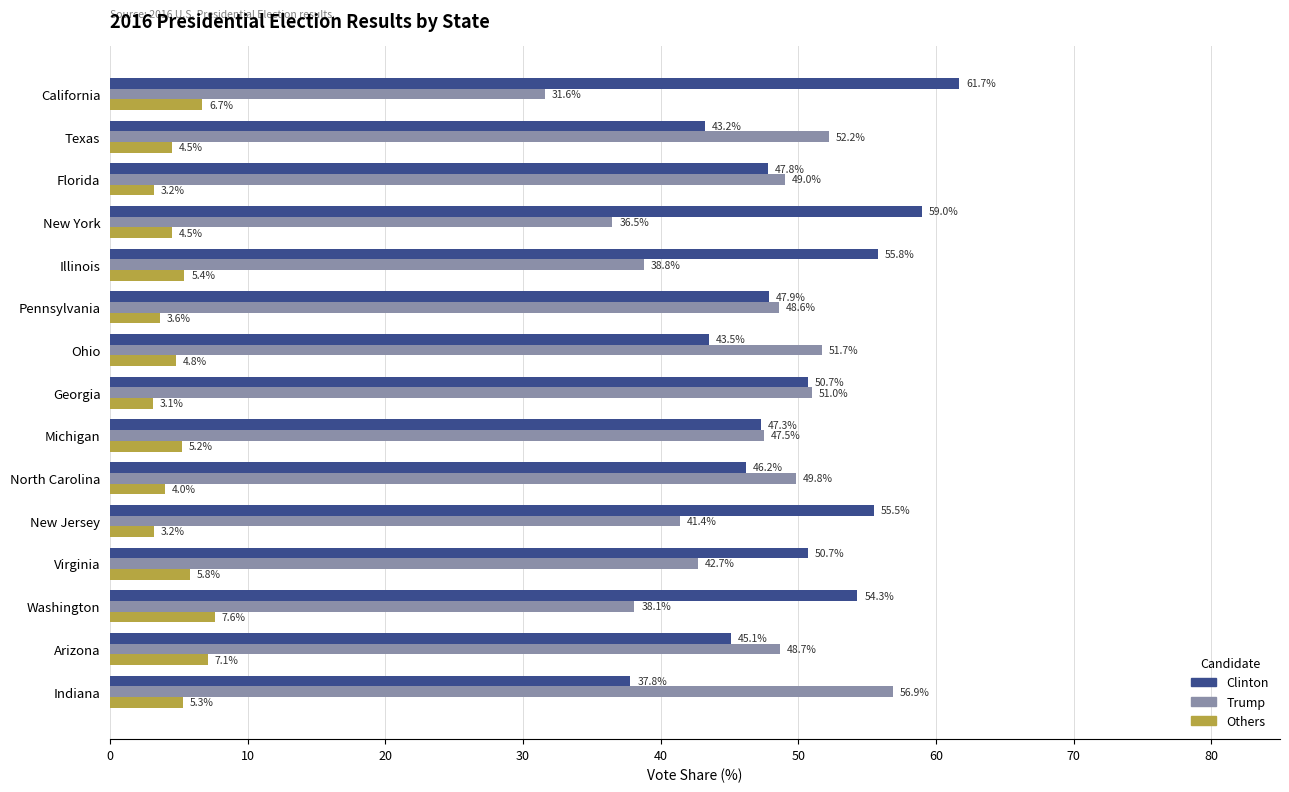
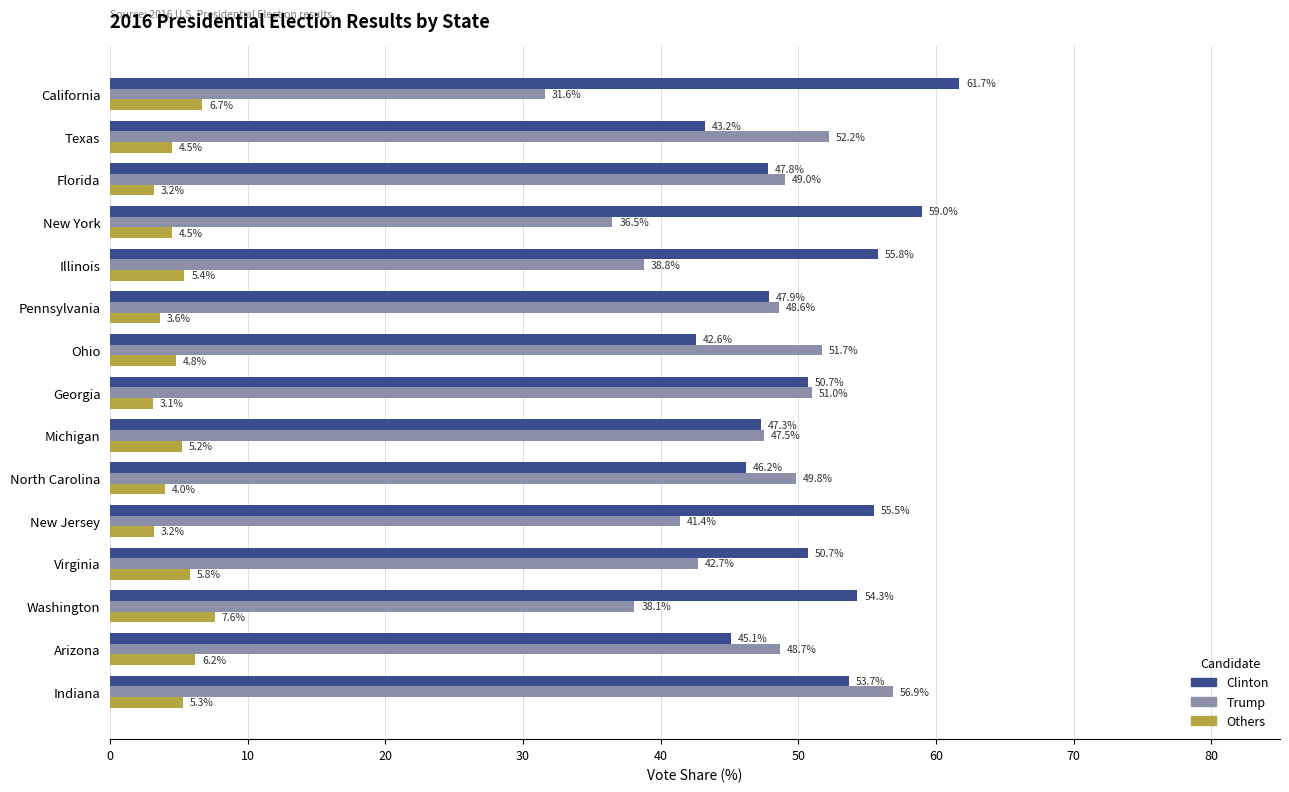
Clinton, Ohio: 43.5% -> 42.6%
Others, Arizona: 7.1% -> 6.2%
Clinton, Indiana: 37.8% -> 53.7%
